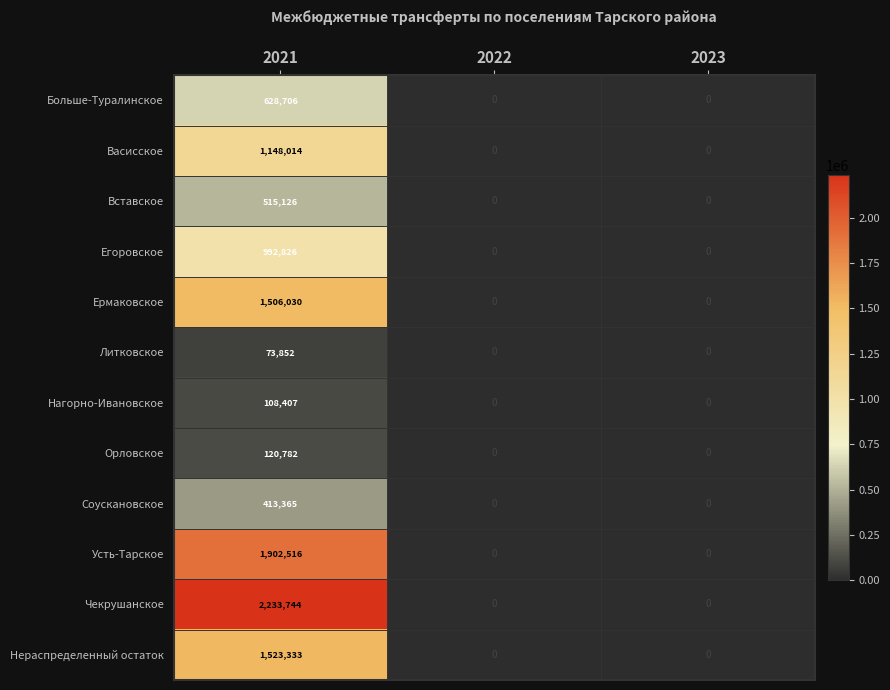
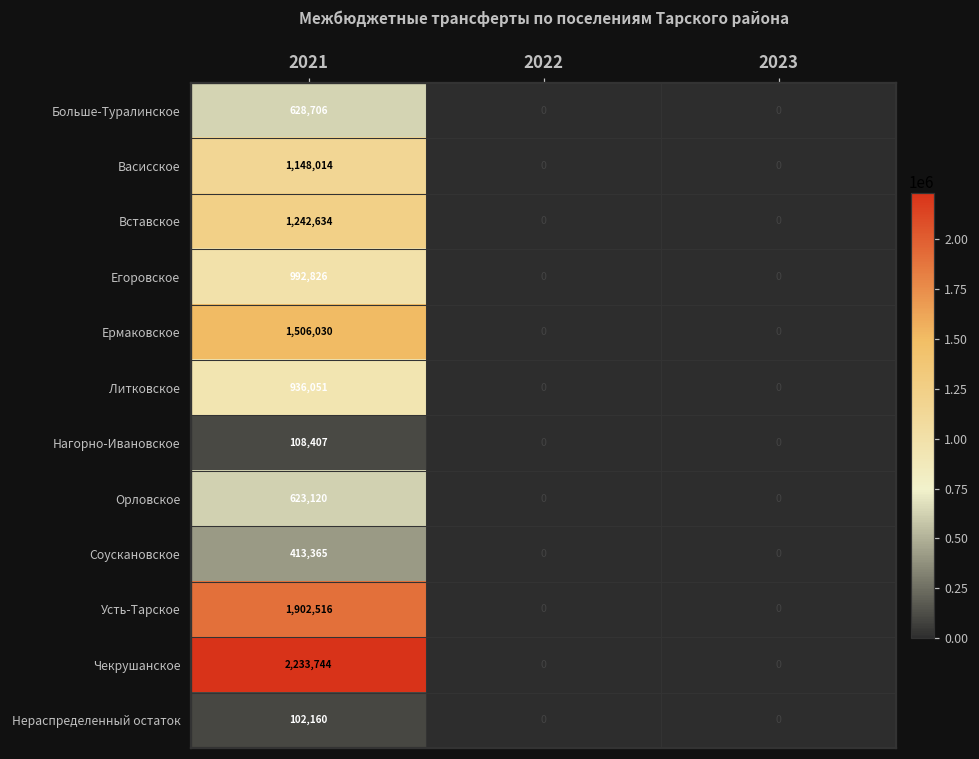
Вставское, 2021: 515,126 -> 1,242,634
Литковское, 2021: 73,852 -> 936,051
Орловское, 2021: 120,782 -> 623,120
Нераспределенный остаток, 2021: 1,523,333 -> 102,160
